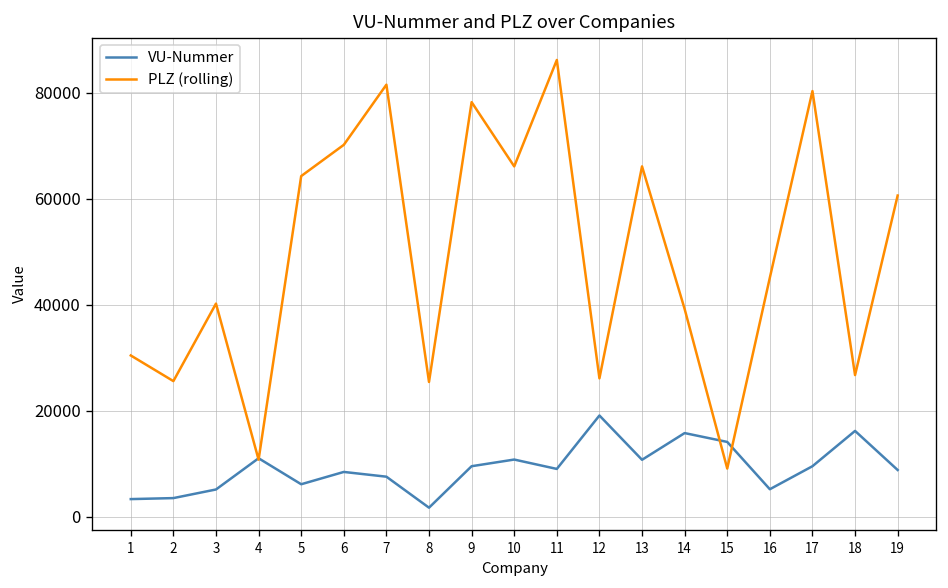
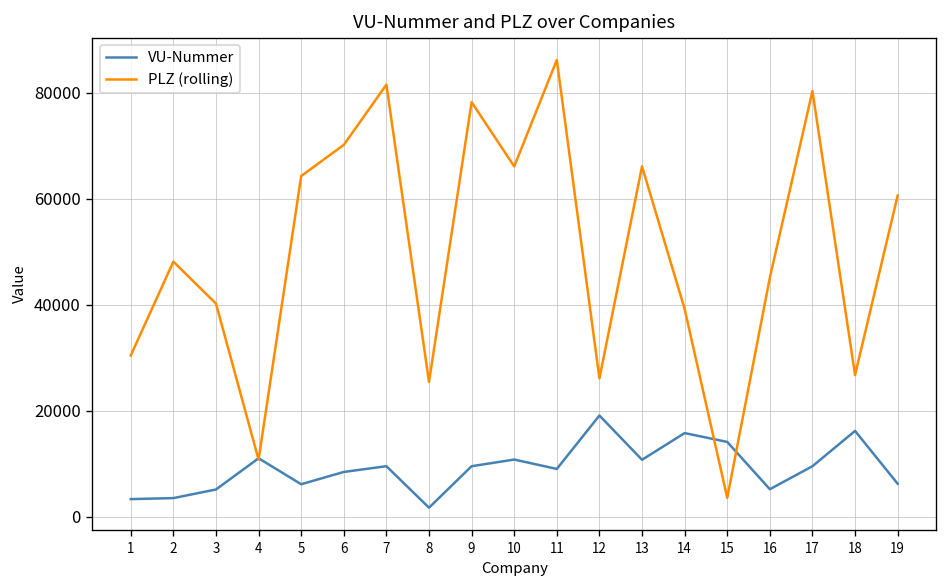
PLZ (rolling), 2: 26000 -> 48000
VU-Nummer, 7: 8000 -> 10000
PLZ (rolling), 15: 9000 -> 4000
VU-Nummer, 19: 9000 -> 6000
